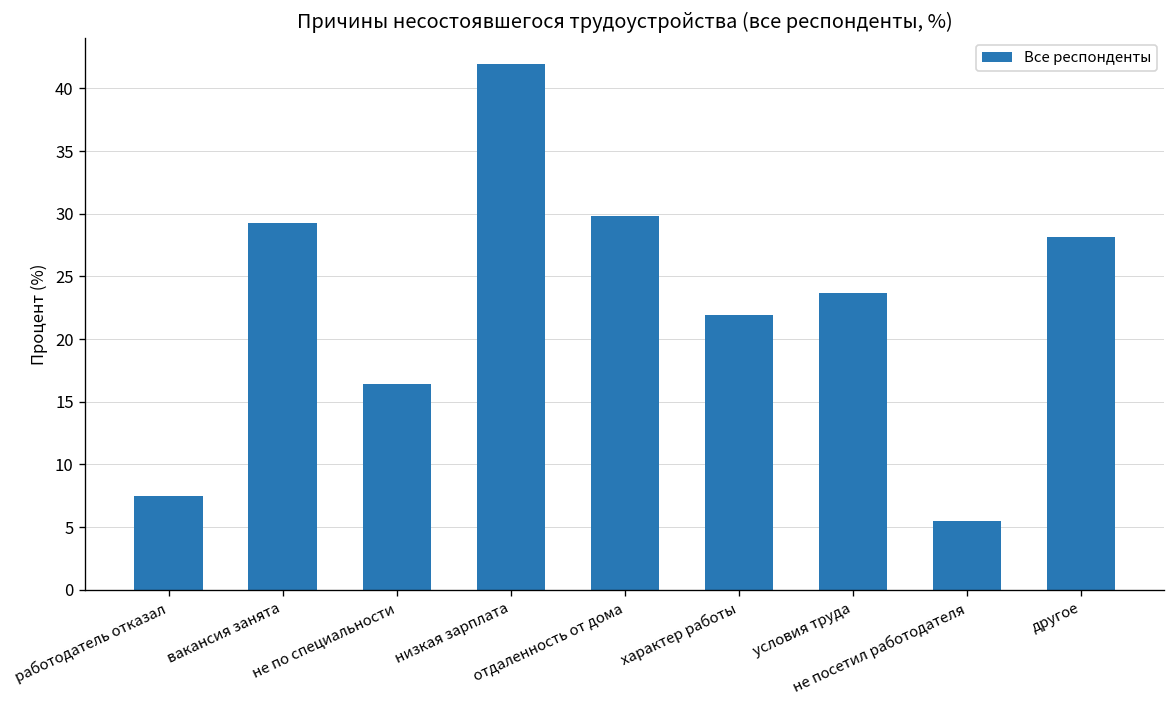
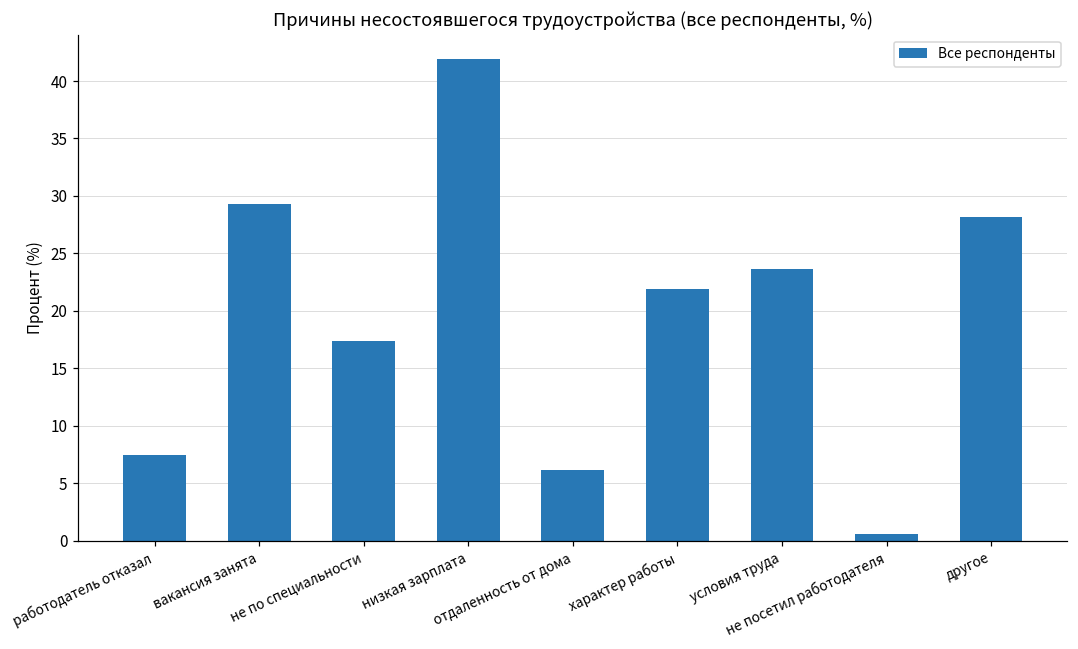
не по специальности: 16.4 -> 17.4
отдаленность от дома: 29.8 -> 6.2
не посетил работодателя: 5.5 -> 0.6
